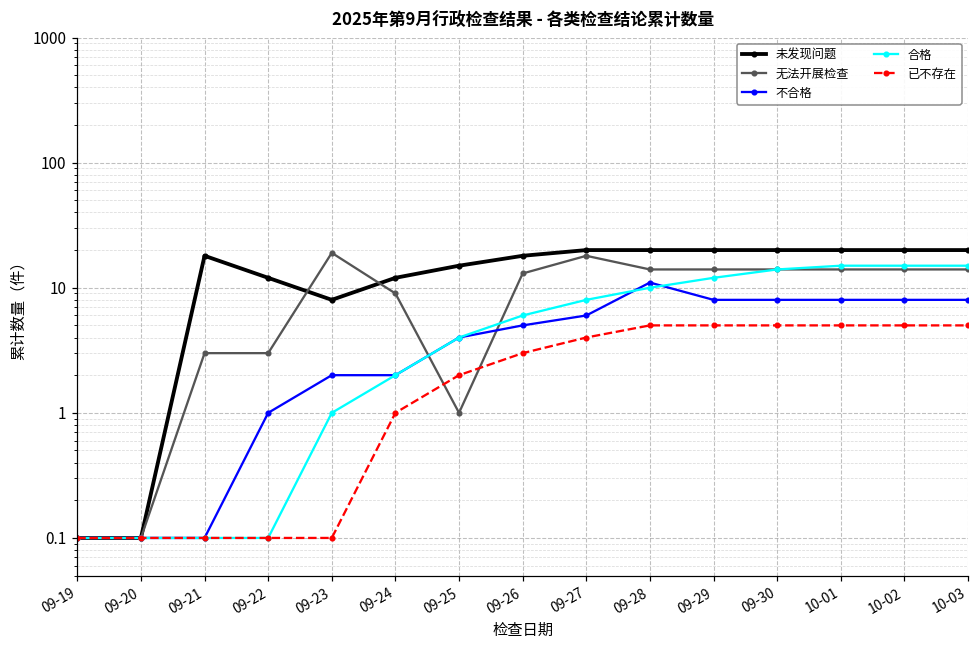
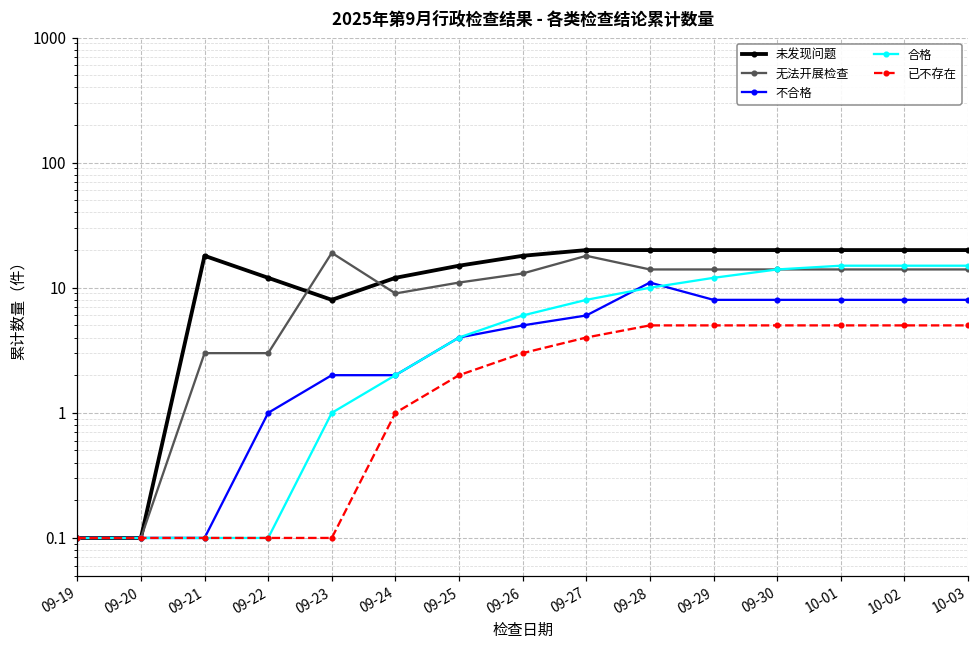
无法开展检查, 09-25: 1 -> 11
